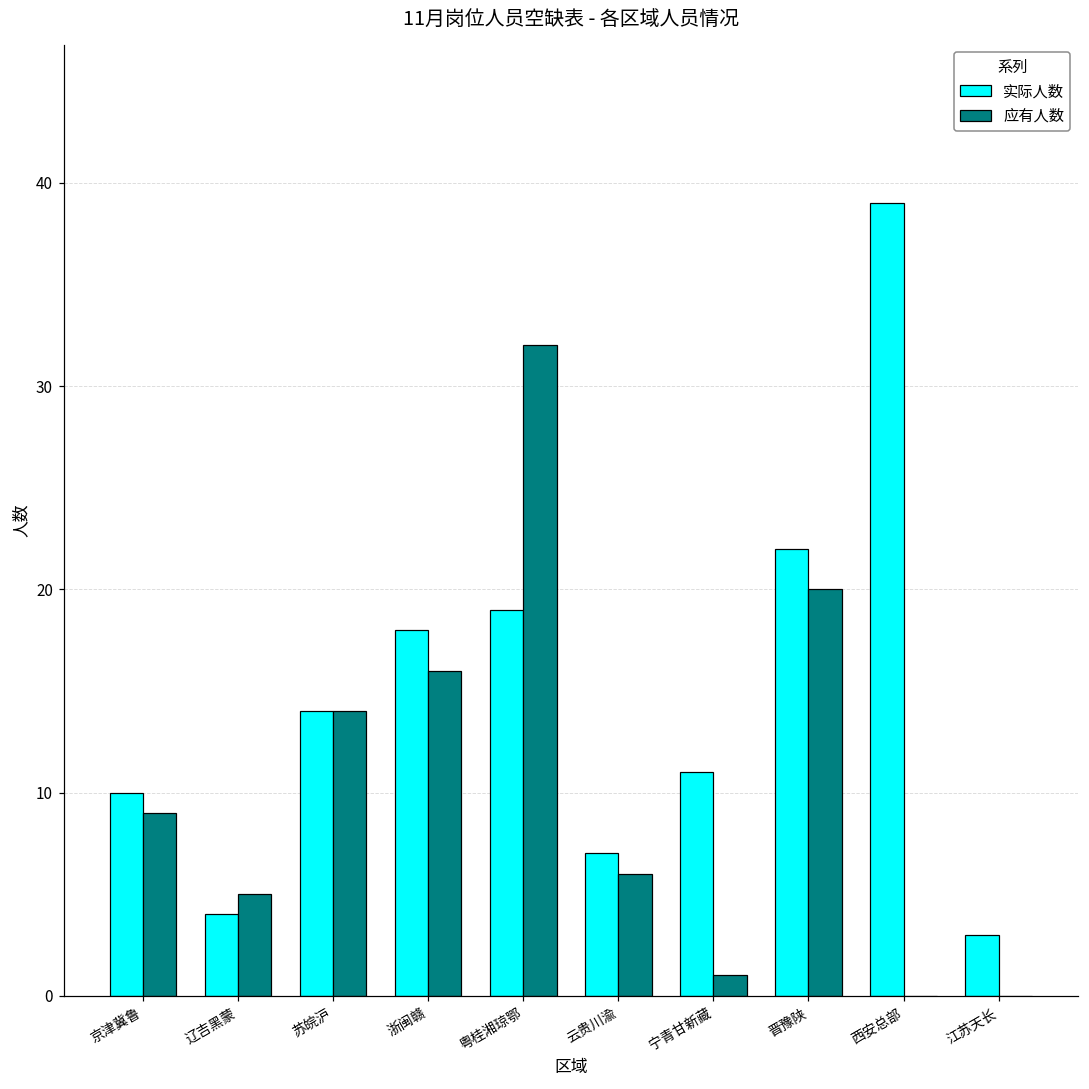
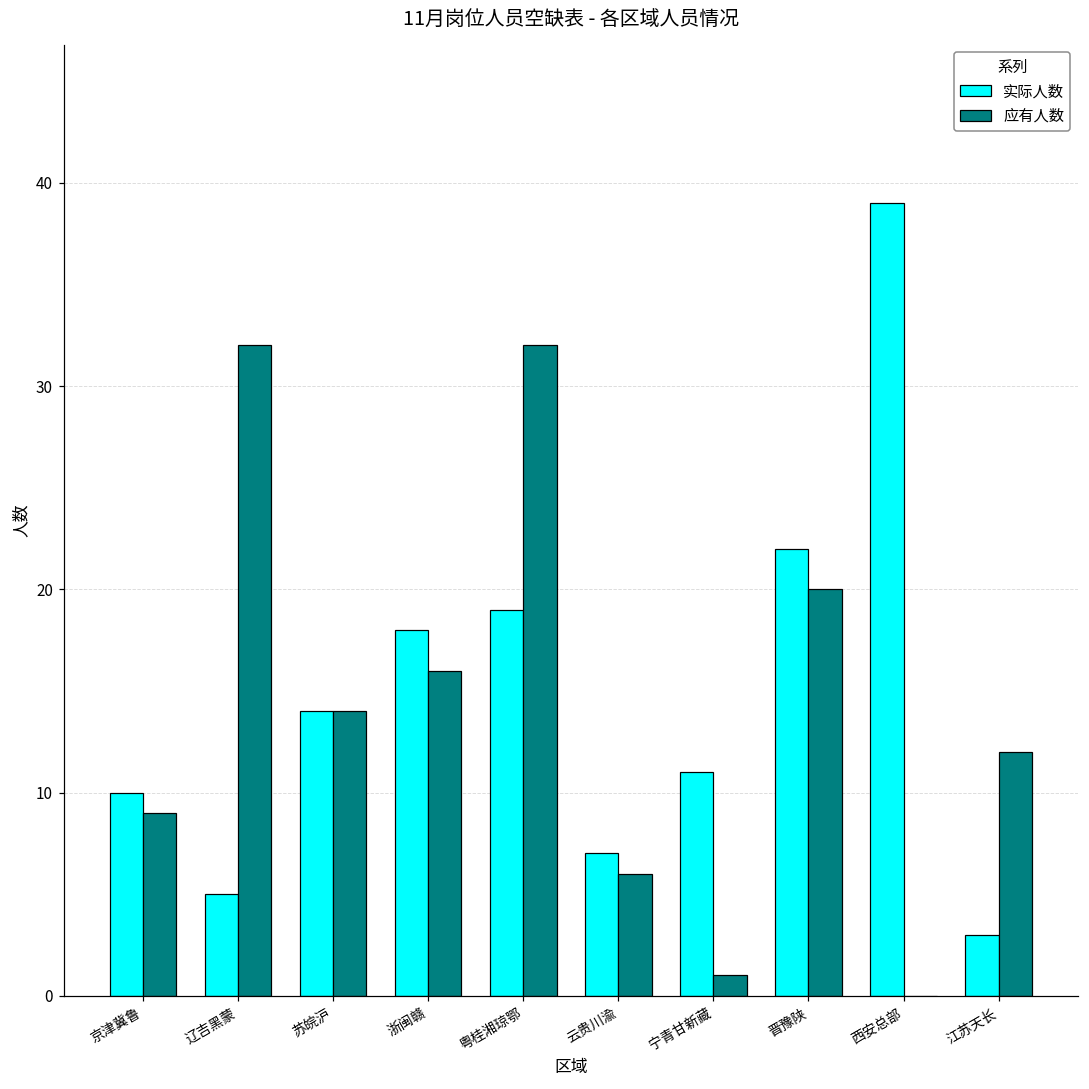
实际人数, 辽吉黑蒙: 4 -> 5
应有人数, 辽吉黑蒙: 5 -> 32
应有人数, 江苏天长: 0 -> 12
